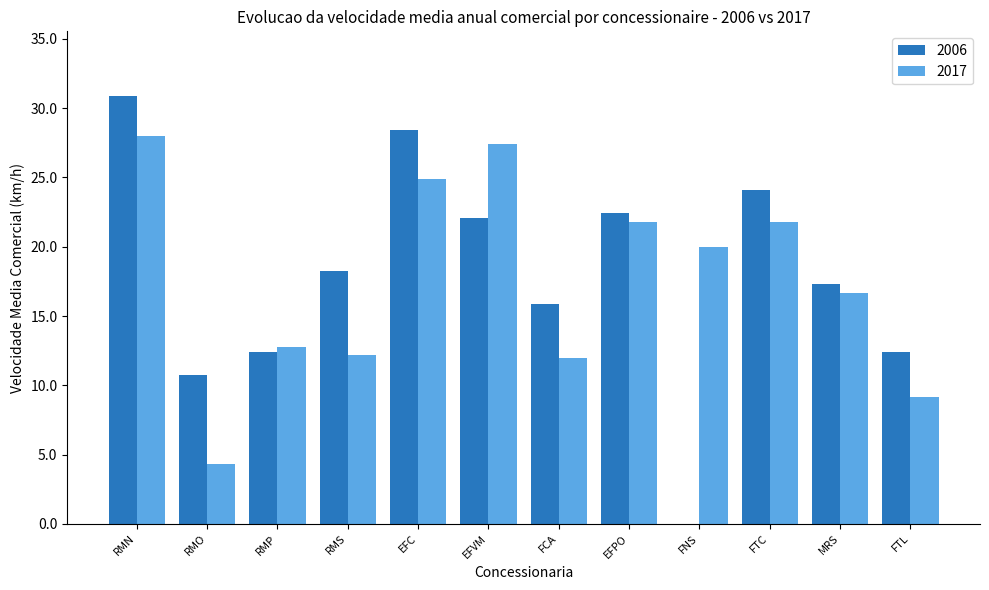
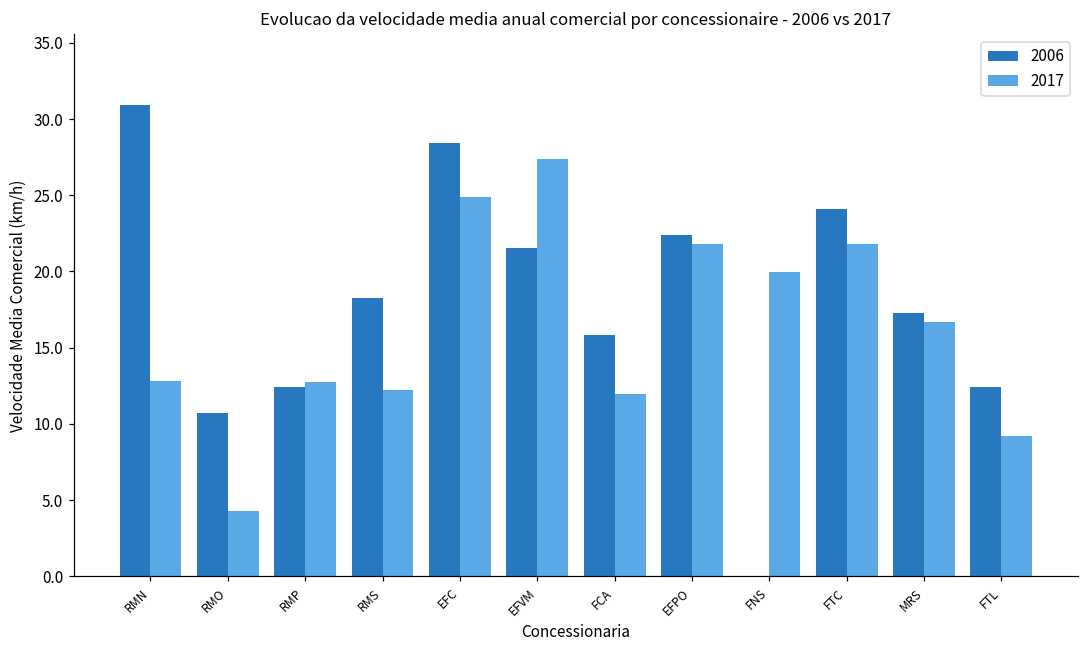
2017, RMN: 28.0 -> 12.8
2006, EFVM: 22.1 -> 21.5
